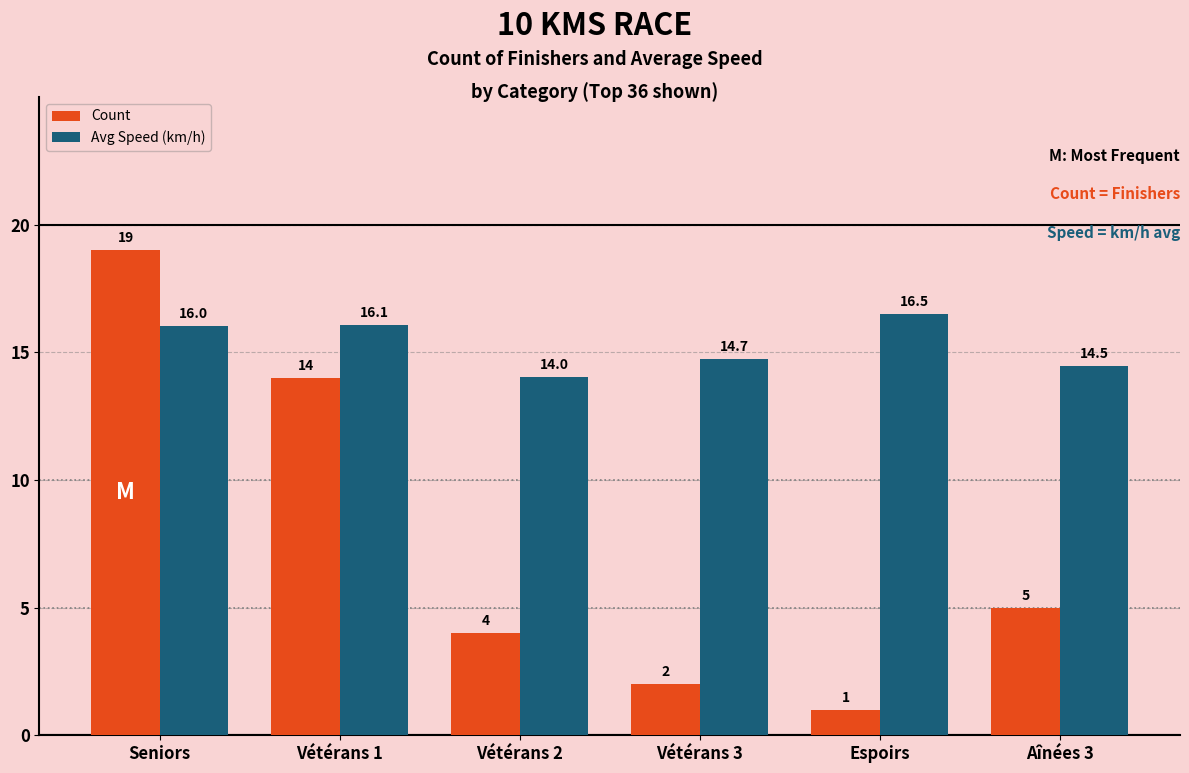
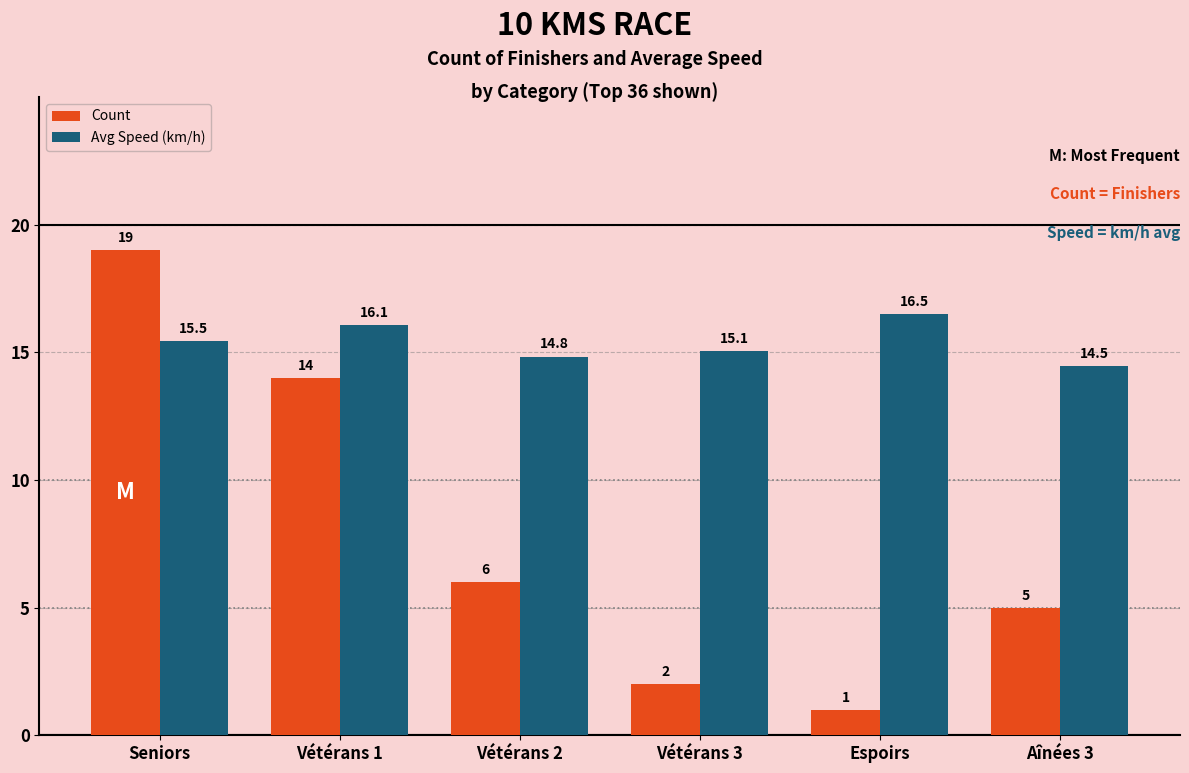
Avg Speed (km/h), Seniors: 16.0 -> 15.5
Count, Vétérans 2: 4 -> 6
Avg Speed (km/h), Vétérans 2: 14.0 -> 14.8
Avg Speed (km/h), Vétérans 3: 14.7 -> 15.1
